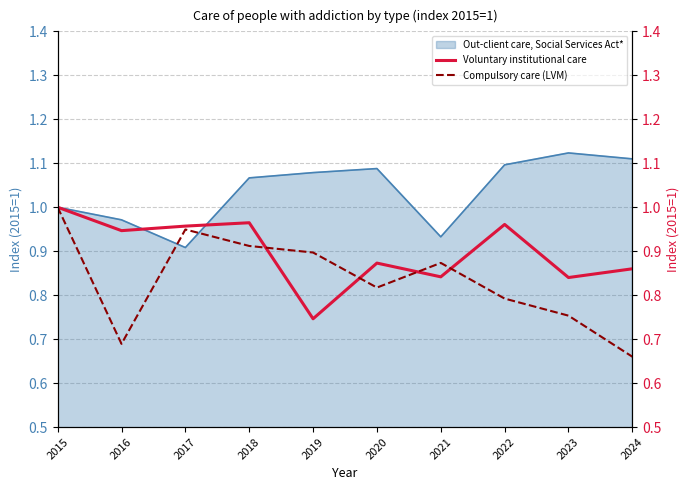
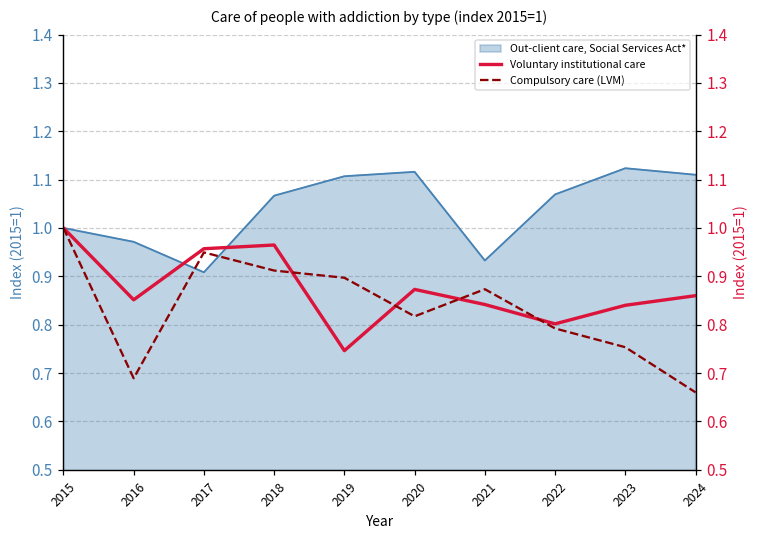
Out-client care, Social Services Act*, 2019: 1.08 -> 1.11
Out-client care, Social Services Act*, 2020: 1.09 -> 1.12
Out-client care, Social Services Act*, 2022: 1.10 -> 1.07
Voluntary institutional care, 2016: 0.95 -> 0.85
Voluntary institutional care, 2022: 0.96 -> 0.80
